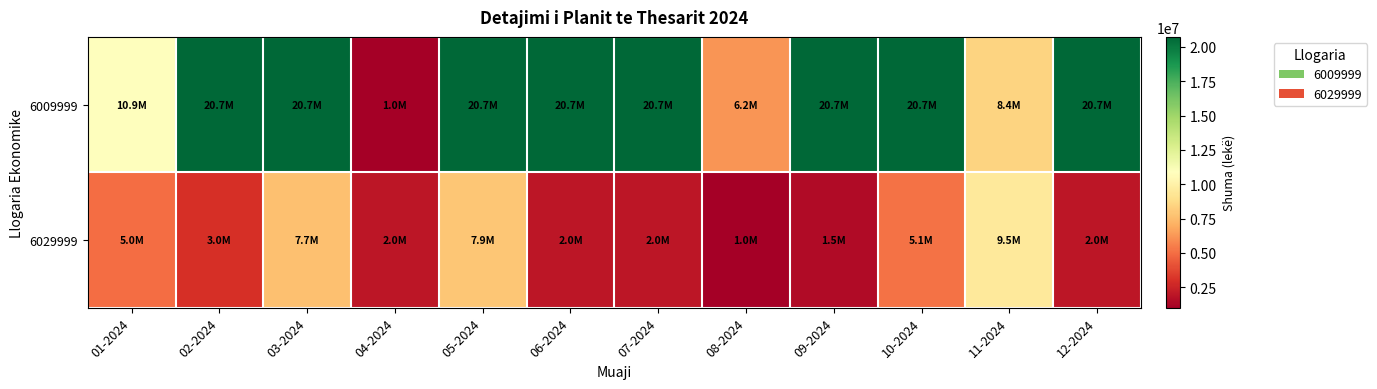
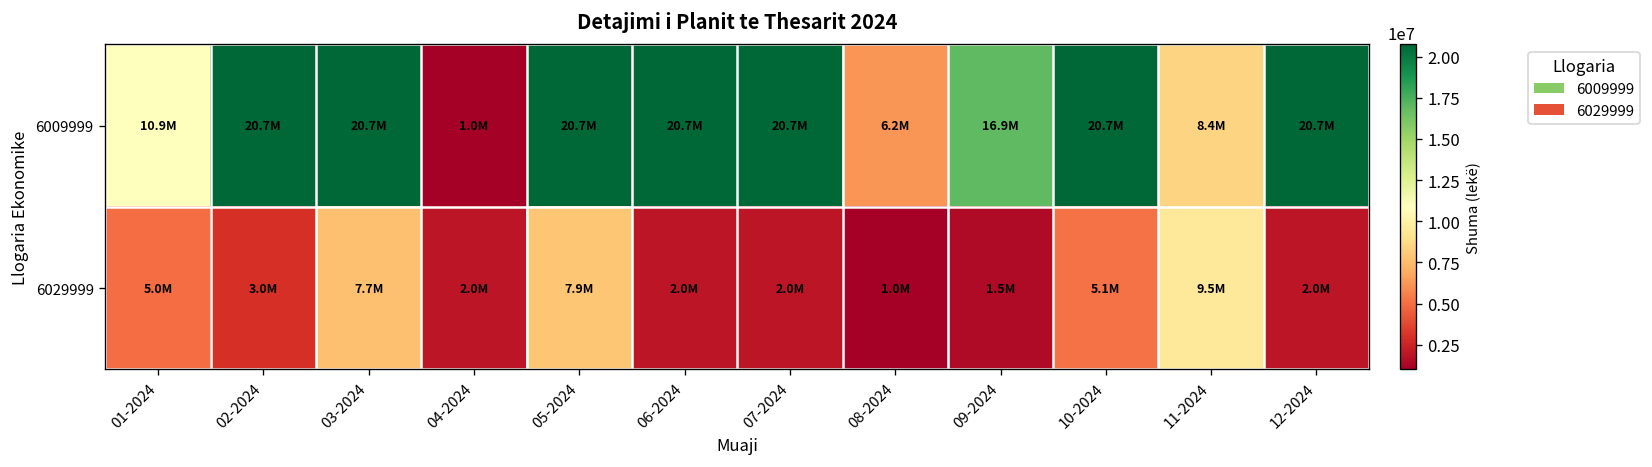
6009999, 09-2024: 20.7M -> 16.9M
